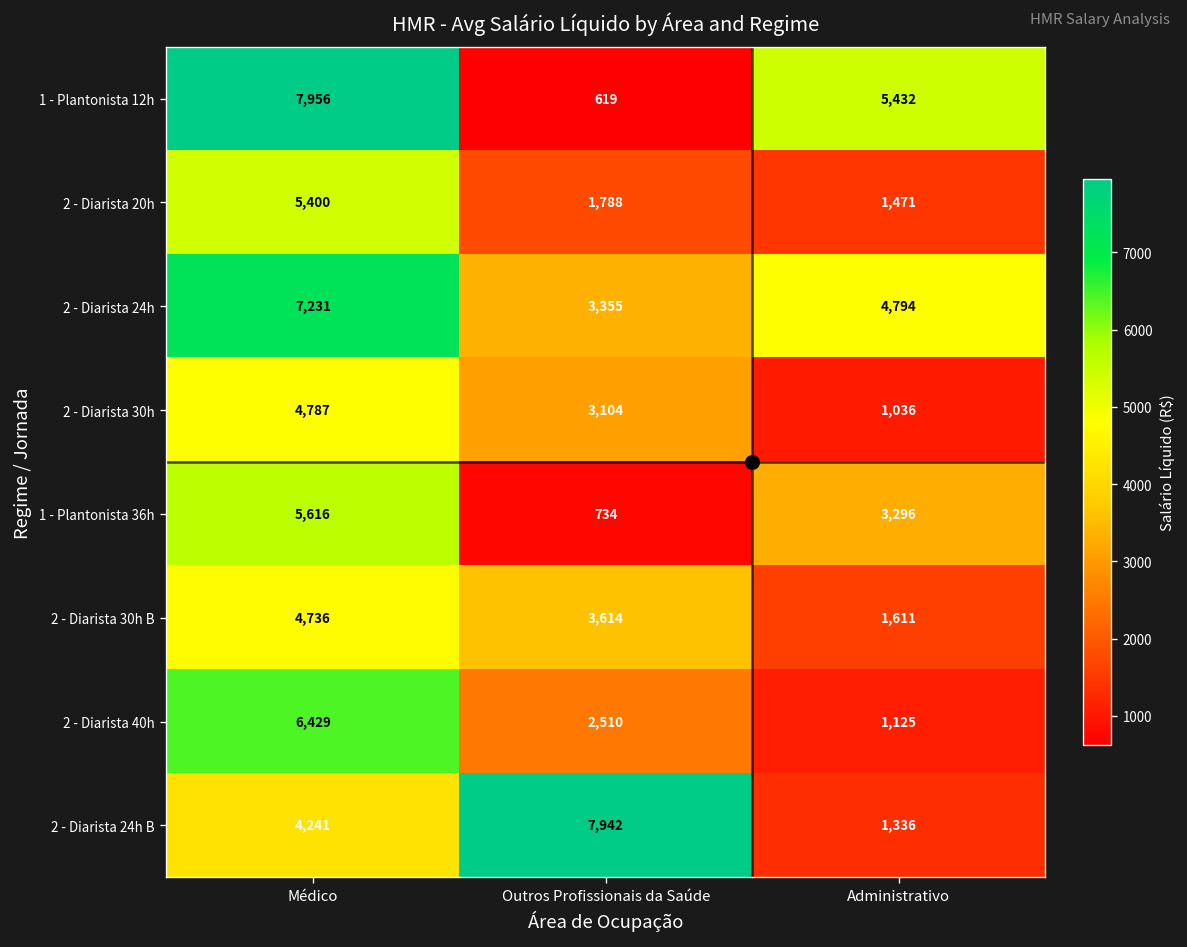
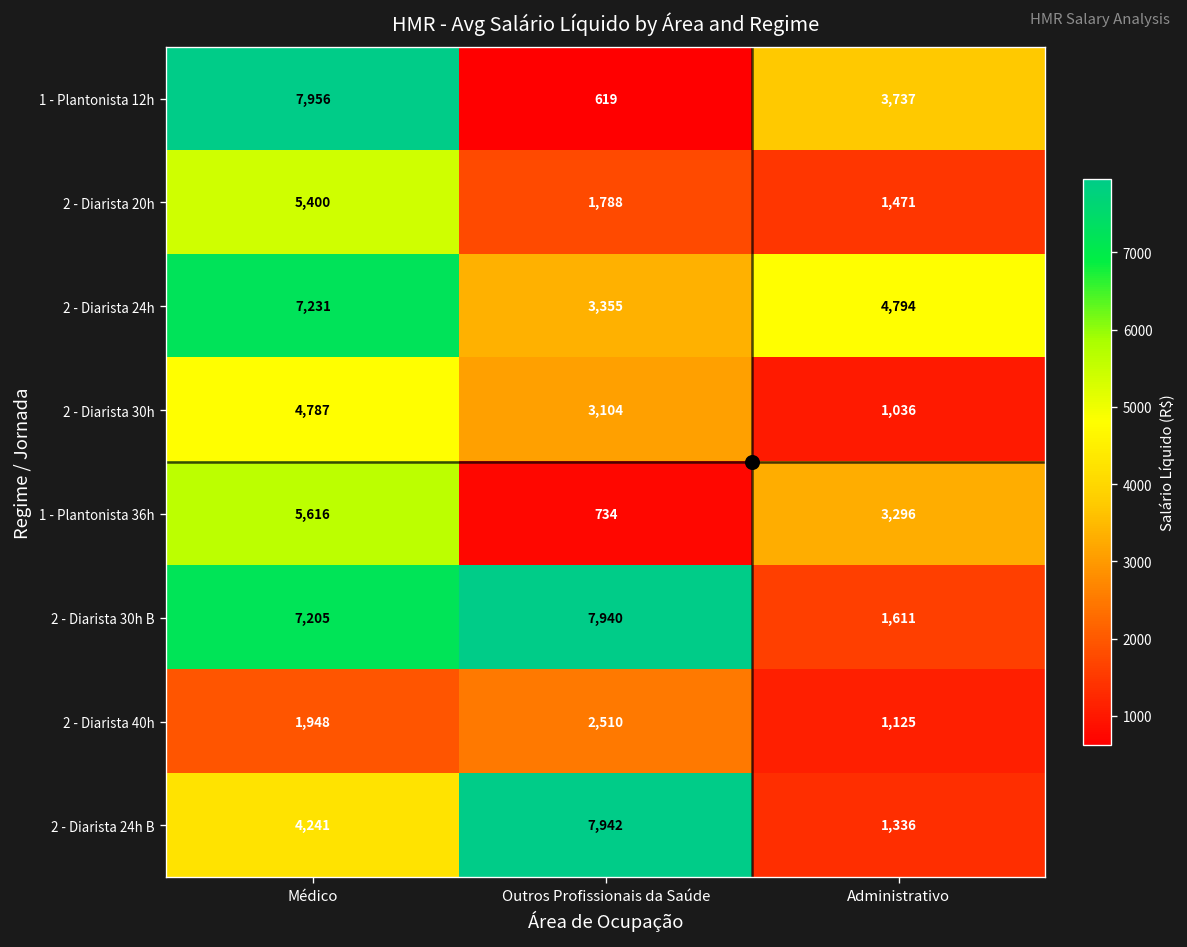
1 - Plantonista 12h, Administrativo: 5,432 -> 3,737
2 - Diarista 30h B, Médico: 4,736 -> 7,205
2 - Diarista 30h B, Outros Profissionais da Saúde: 3,614 -> 7,940
2 - Diarista 40h, Médico: 6,429 -> 1,948
